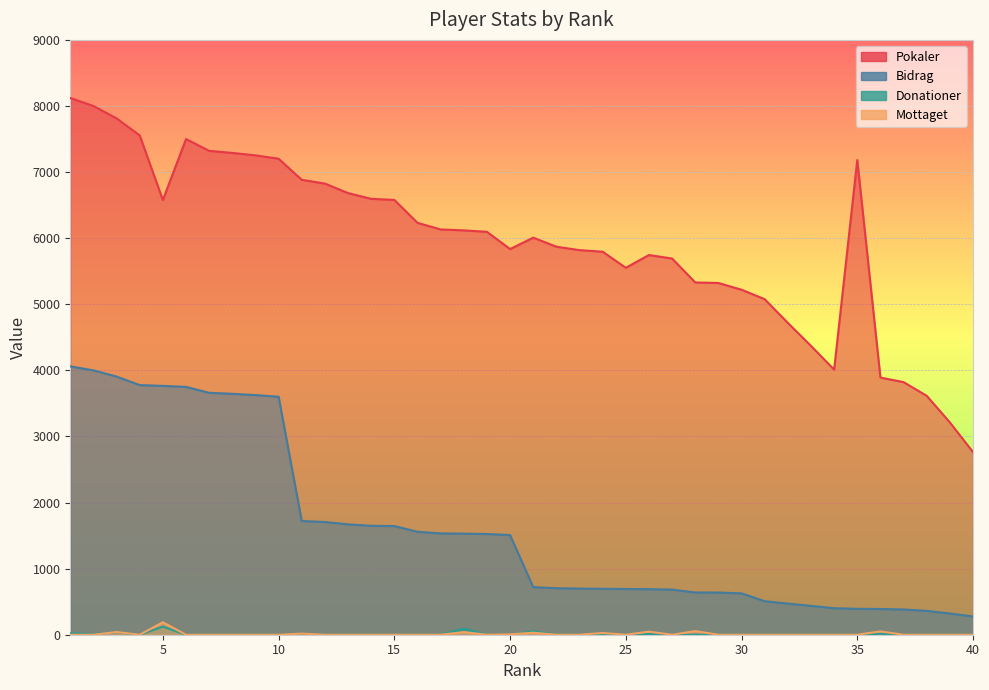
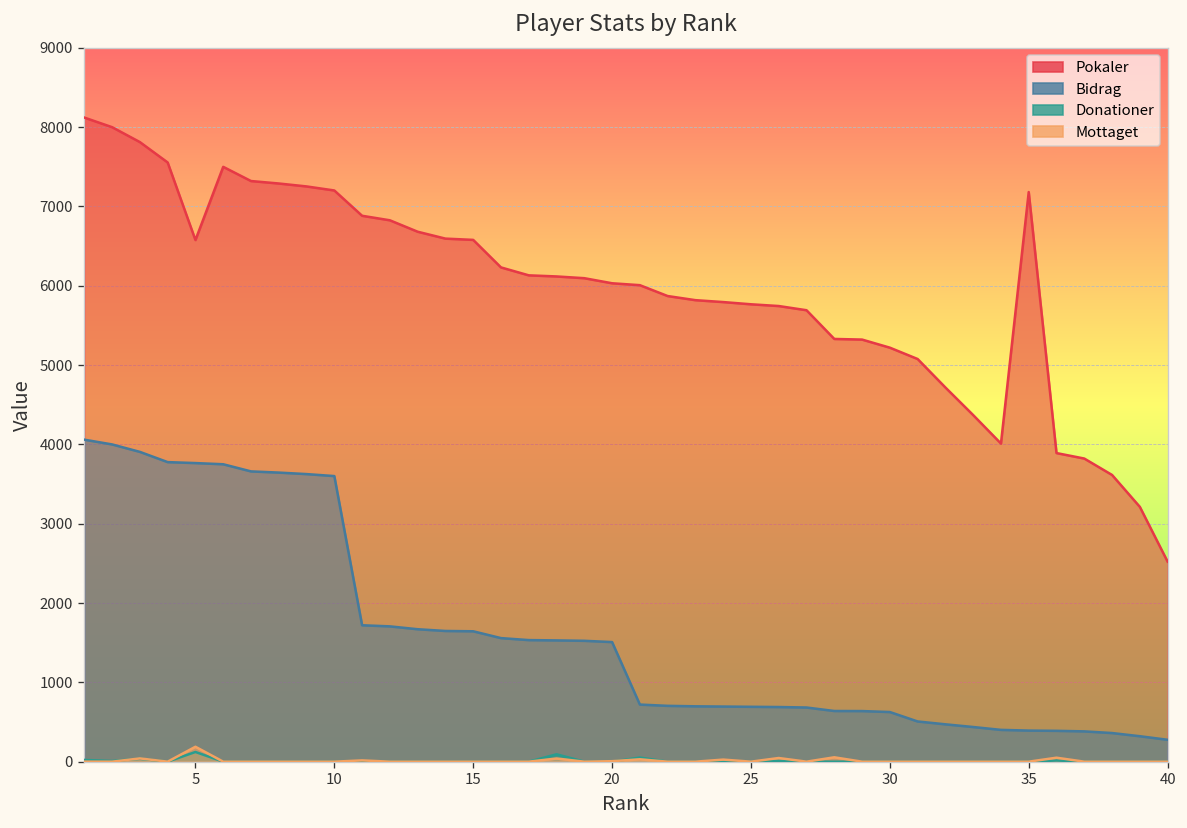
Pokaler, 20: 5800 -> 6000
Pokaler, 25: 5600 -> 5800
Pokaler, 40: 2800 -> 2500
